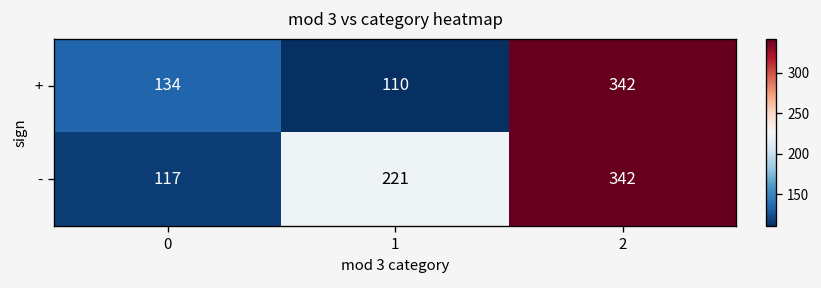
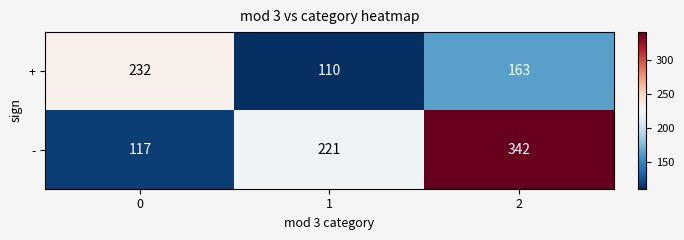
+, 0: 134 -> 232
+, 2: 342 -> 163
